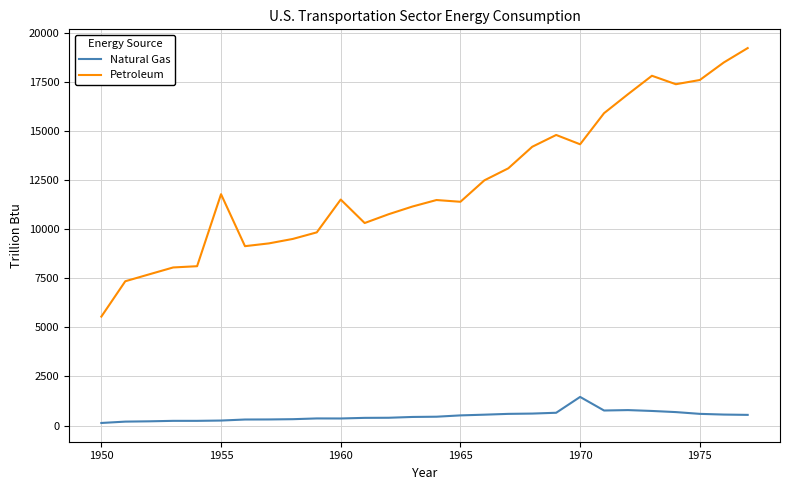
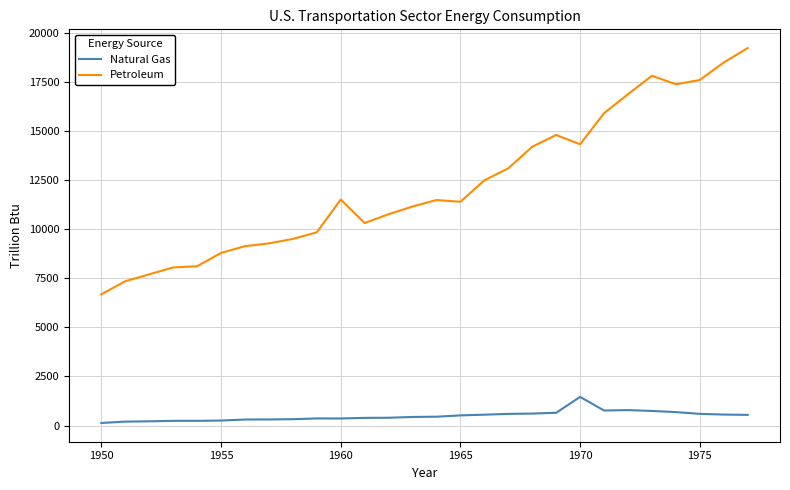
Petroleum, 1950: 5600 -> 6700
Petroleum, 1955: 11800 -> 8800
